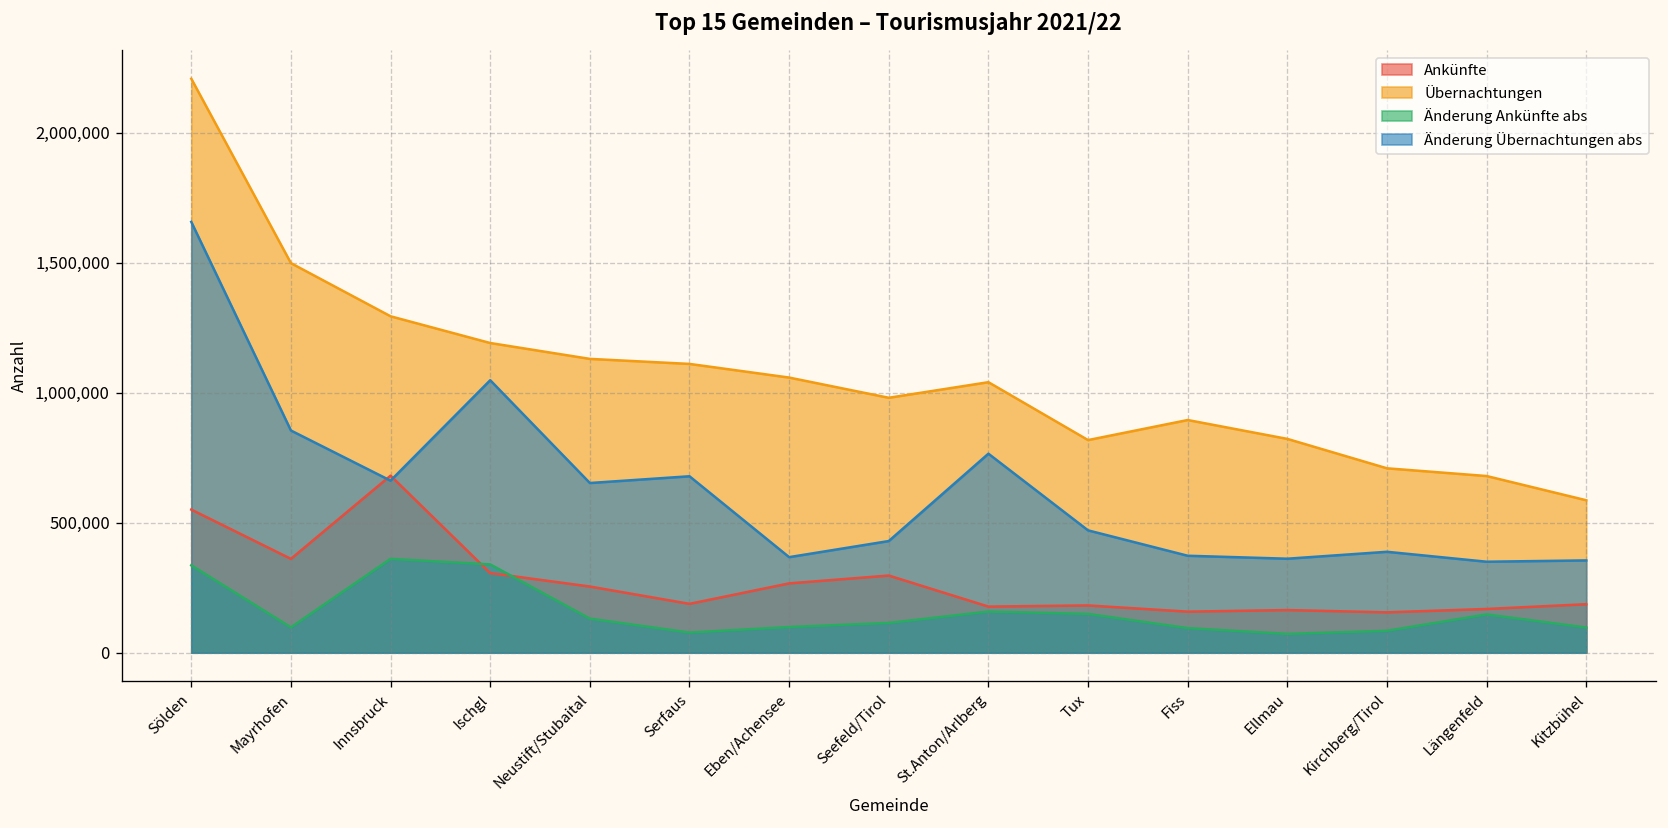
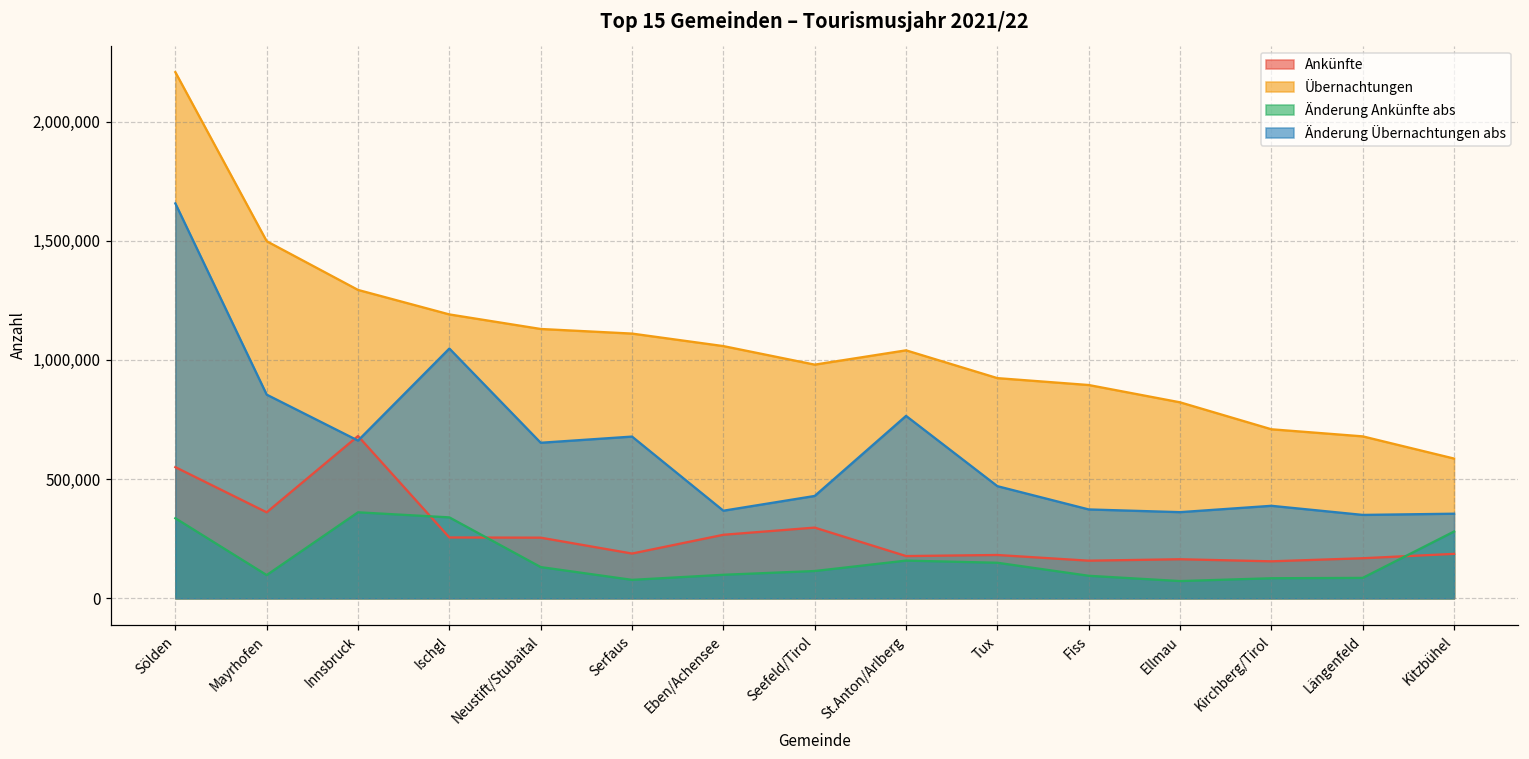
Ankünfte, Ischgl: 310,000 -> 260,000
Übernachtungen, Tux: 820,000 -> 920,000
Änderung Ankünfte abs, Längenfeld: 150,000 -> 90,000
Änderung Ankünfte abs, Kitzbühel: 100,000 -> 280,000
